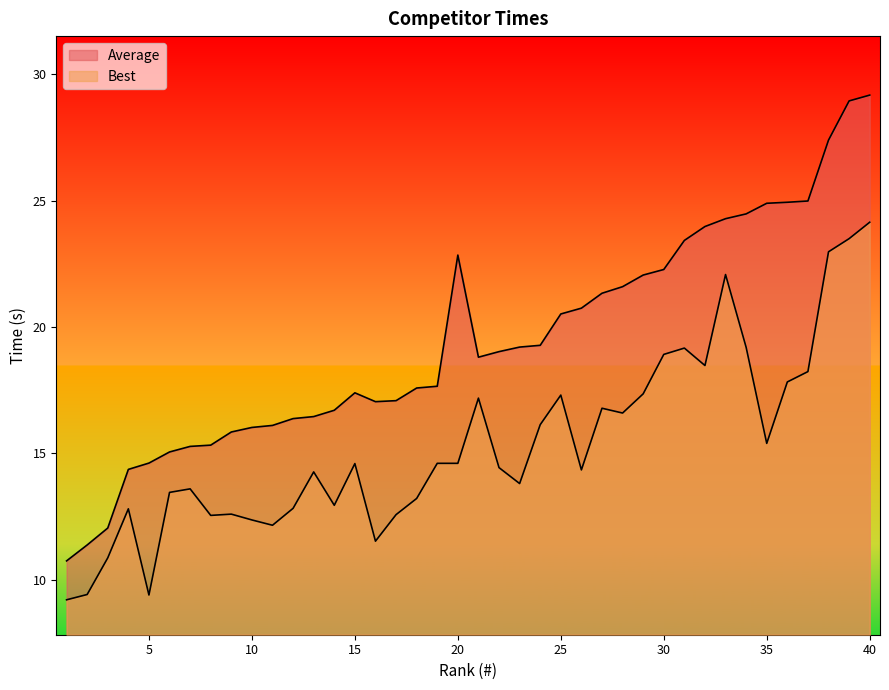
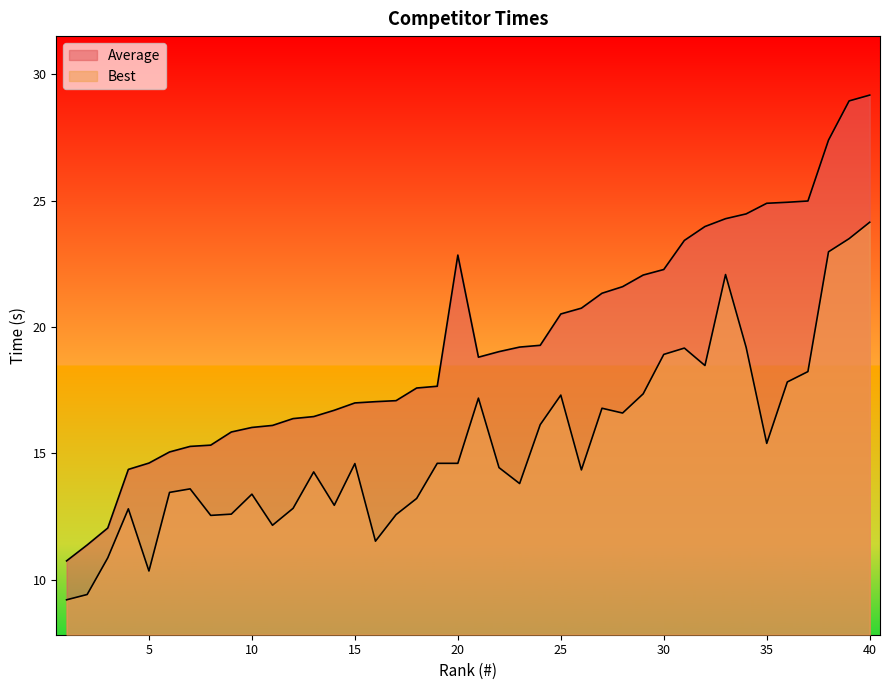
Best, 5: 9.4 -> 10.4
Best, 10: 12.4 -> 13.4
Average, 15: 17.4 -> 17.0
